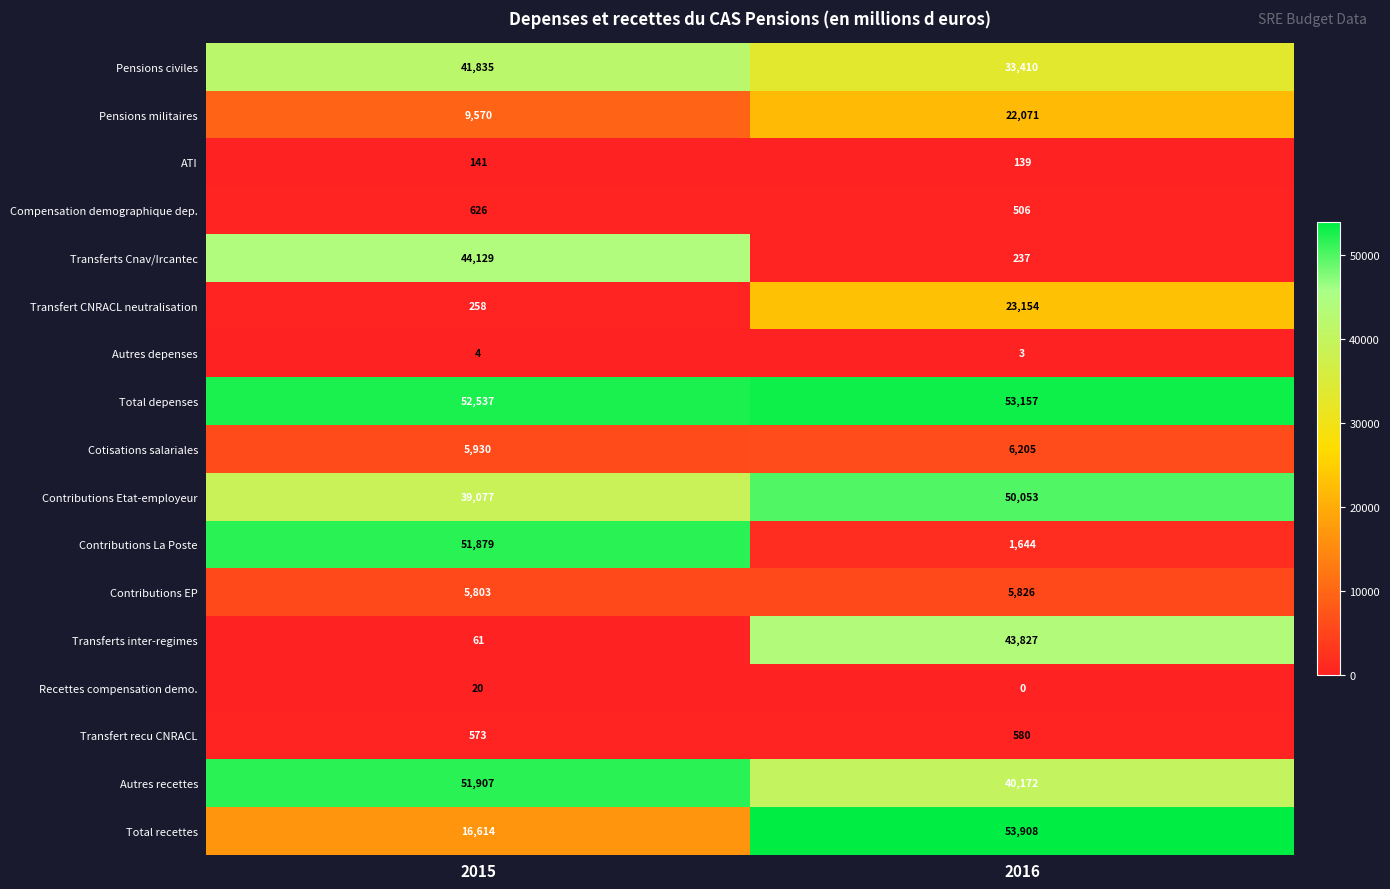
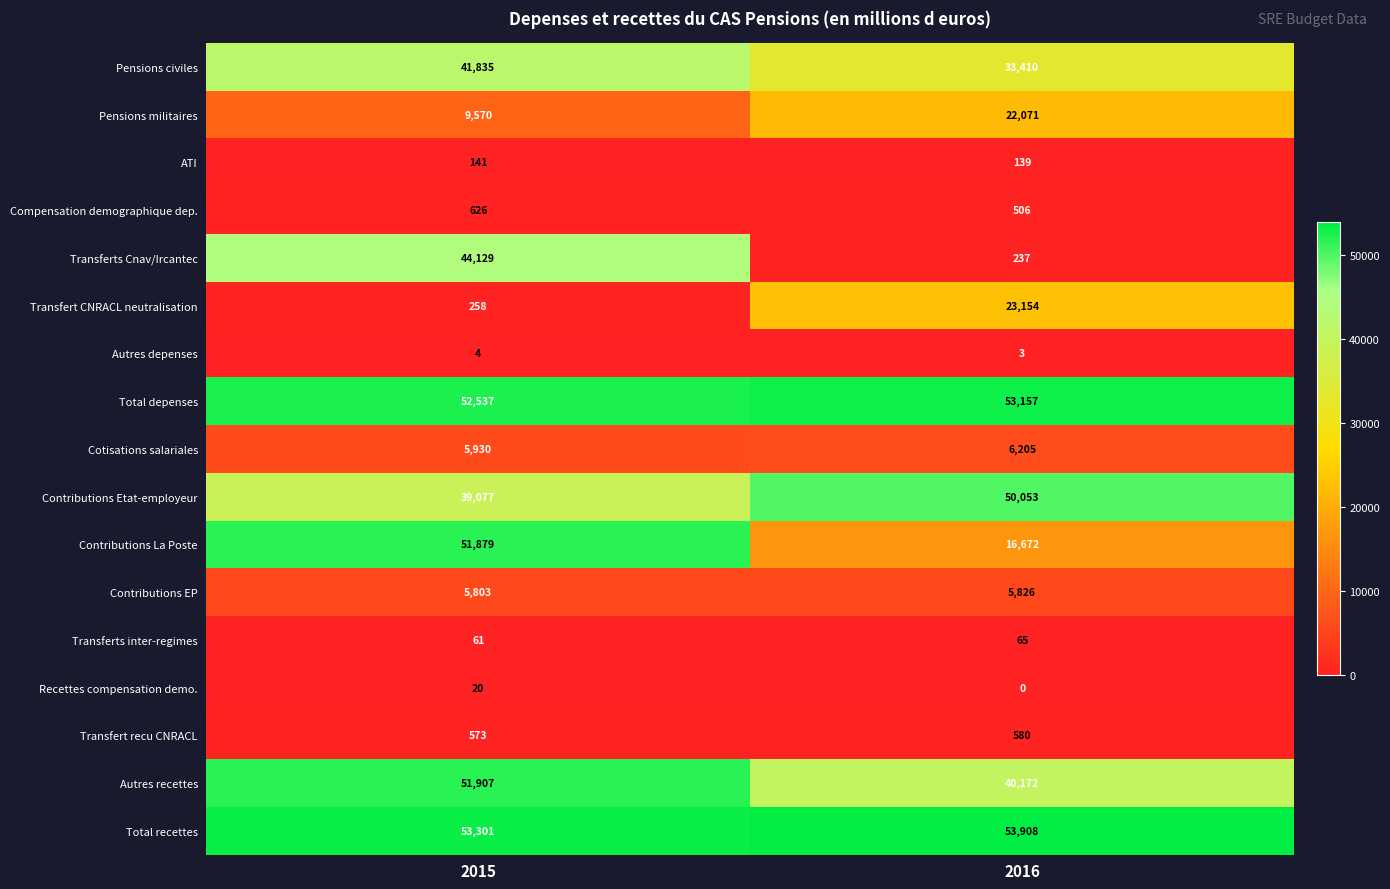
Contributions La Poste, 2016: 1,644 -> 16,672
Transferts inter-regimes, 2016: 43,827 -> 65
Total recettes, 2015: 16,614 -> 53,301
